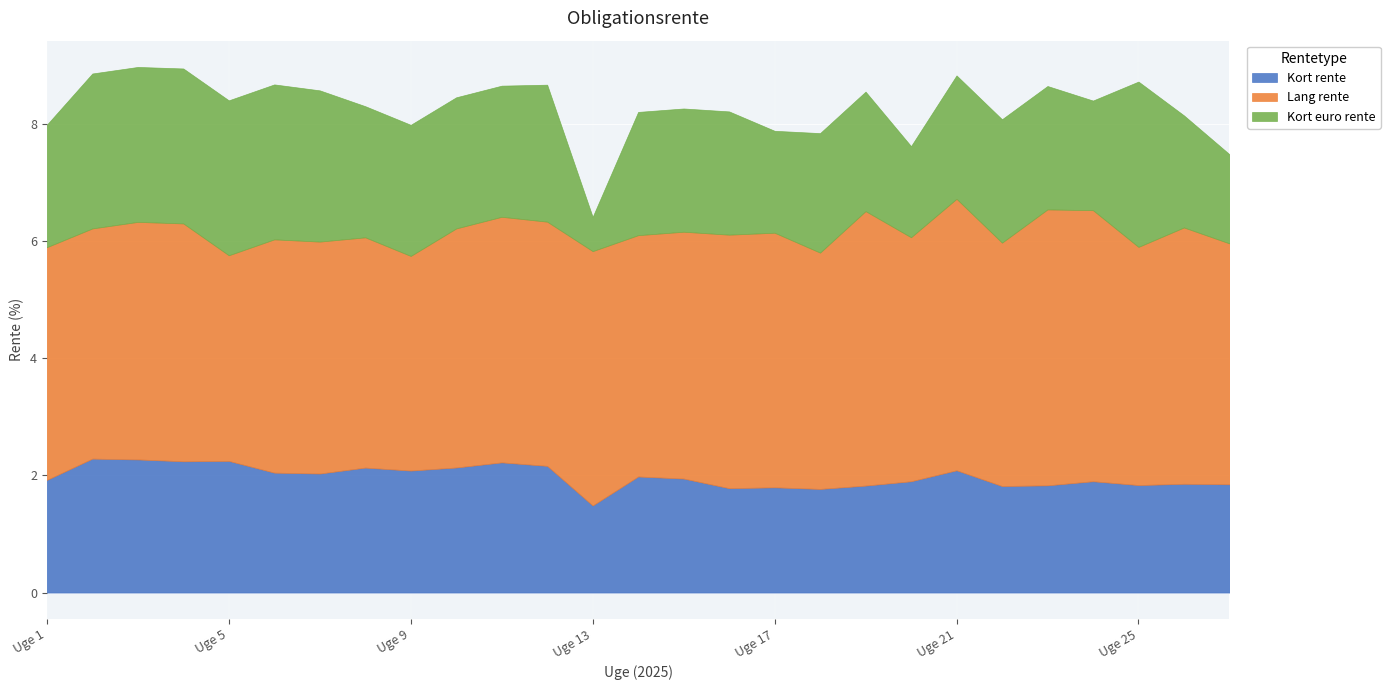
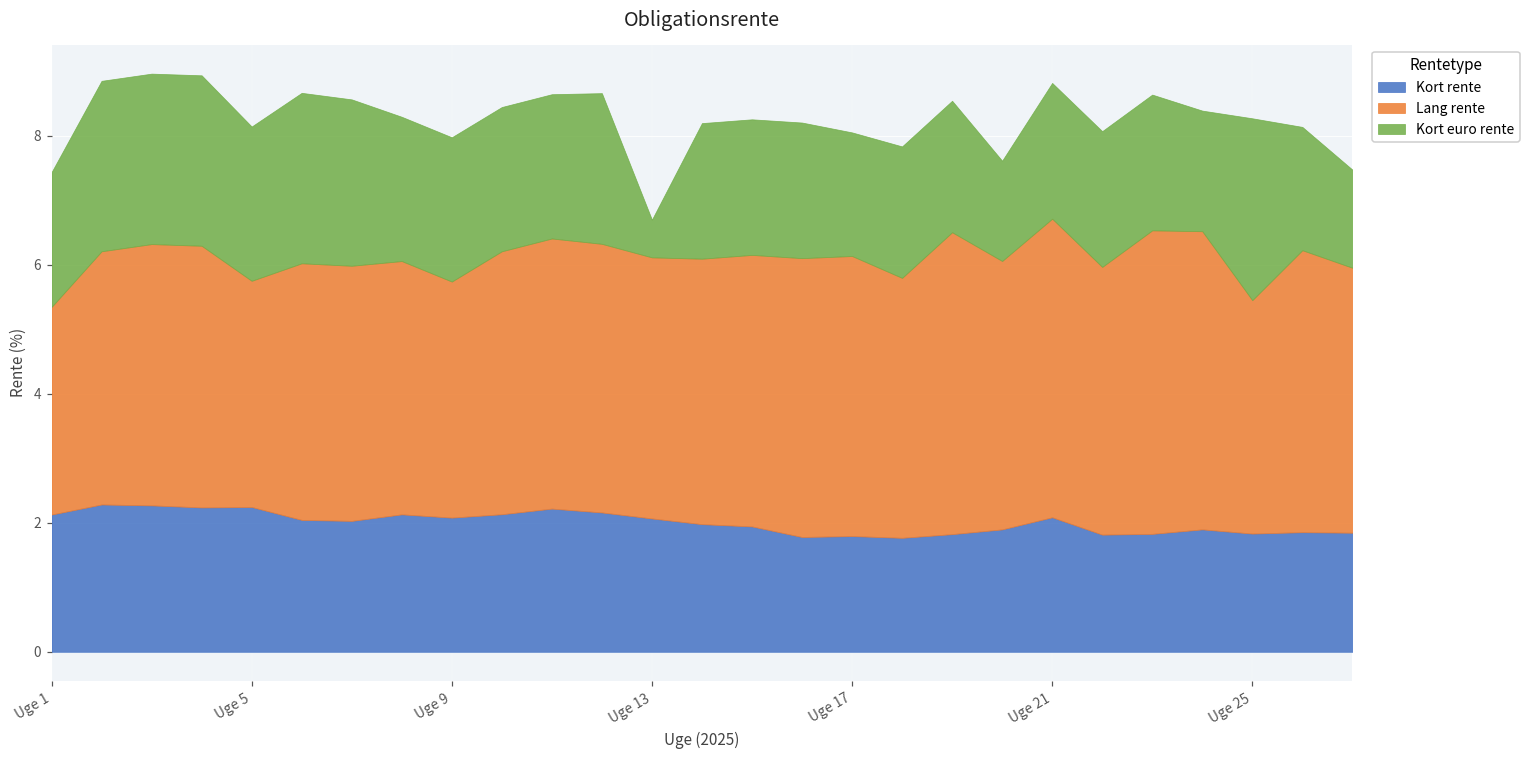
Kort rente, Uge 1: 1.9 -> 2.1
Lang rente, Uge 1: 4.0 -> 3.2
Kort euro rente, Uge 5: 2.6 -> 2.4
Kort rente, Uge 13: 1.5 -> 2.1
Lang rente, Uge 13: 4.3 -> 4.0
Kort euro rente, Uge 17: 1.7 -> 1.9
Lang rente, Uge 25: 4.1 -> 3.6
